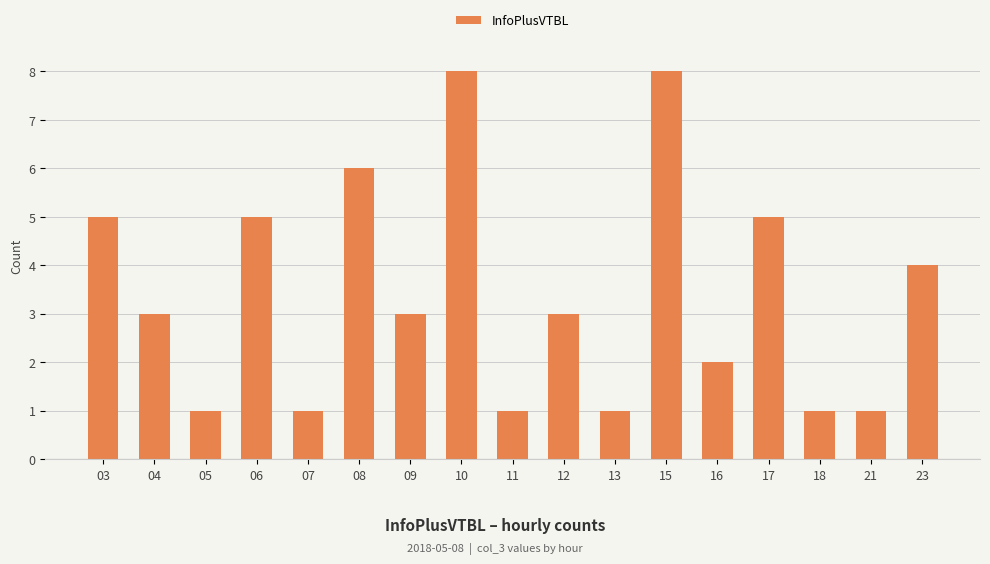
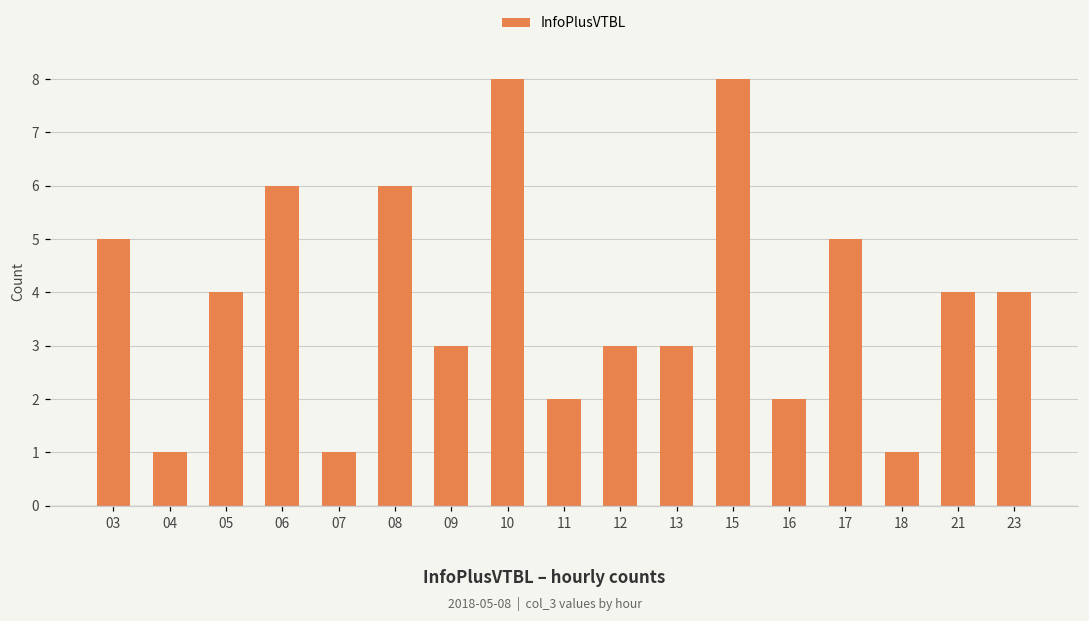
04: 3 -> 1
05: 1 -> 4
06: 5 -> 6
11: 1 -> 2
13: 1 -> 3
21: 1 -> 4
